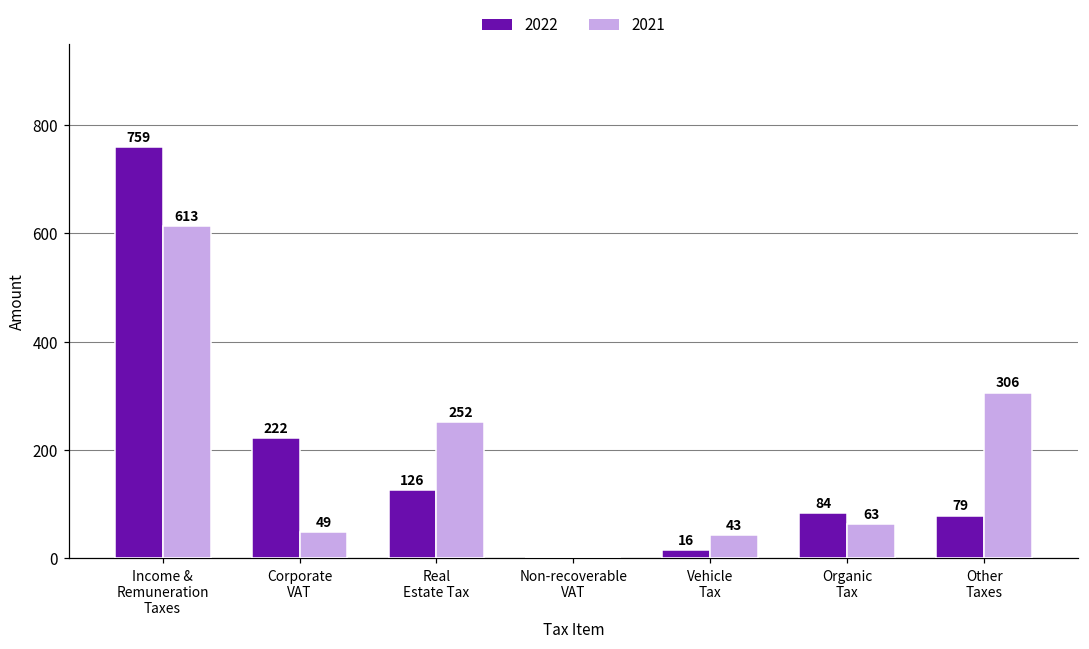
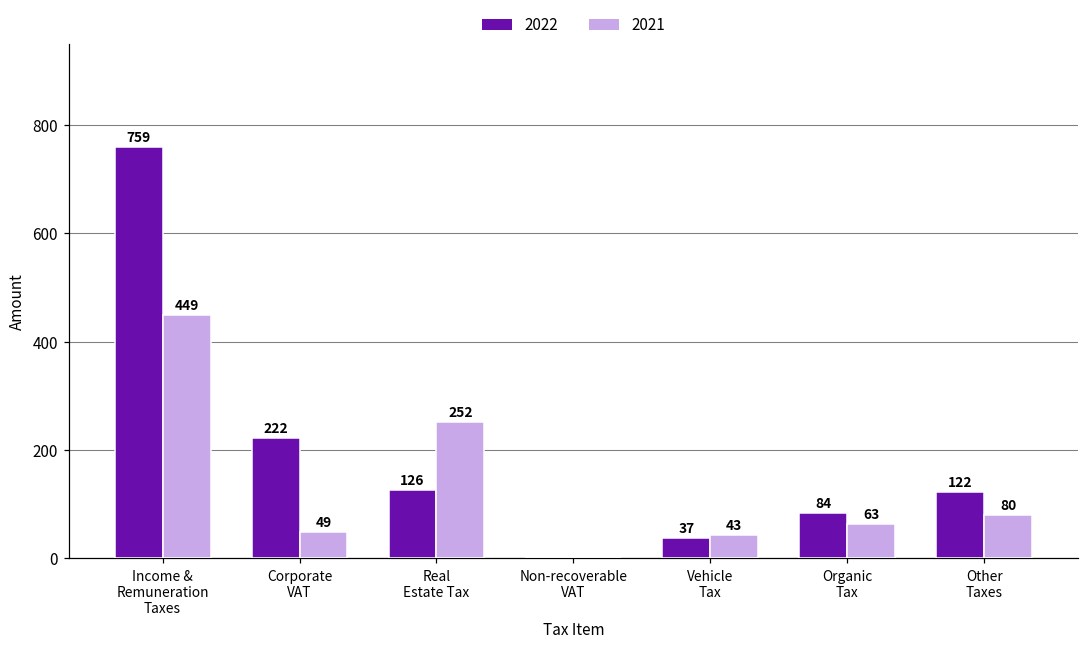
2021, Income & Remuneration Taxes: 613 -> 449
2022, Vehicle Tax: 16 -> 37
2022, Other Taxes: 79 -> 122
2021, Other Taxes: 306 -> 80
